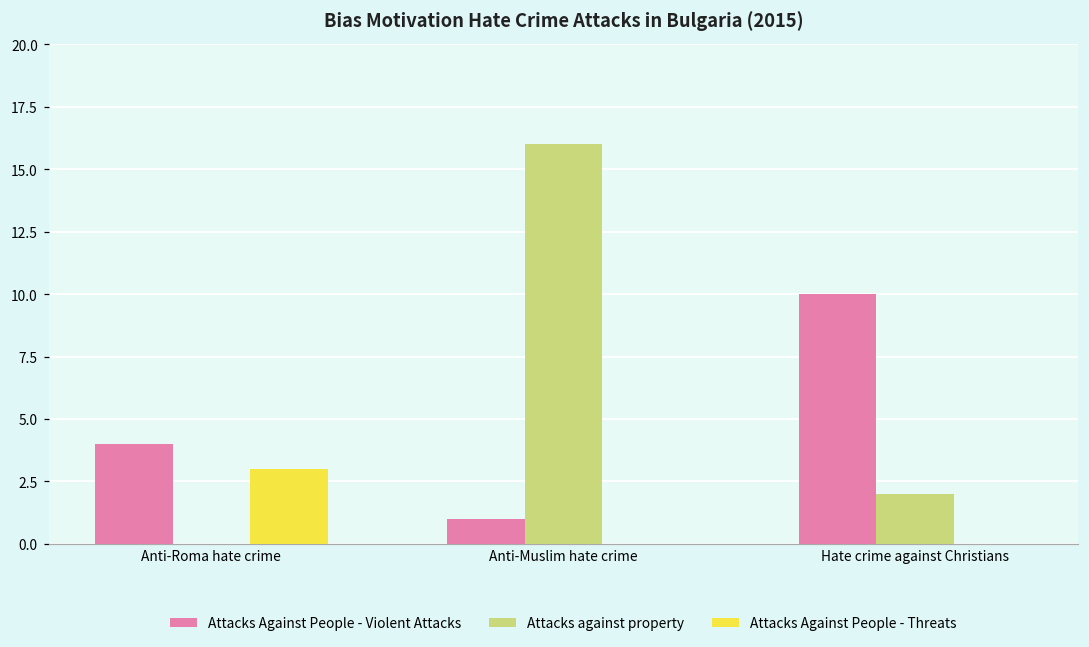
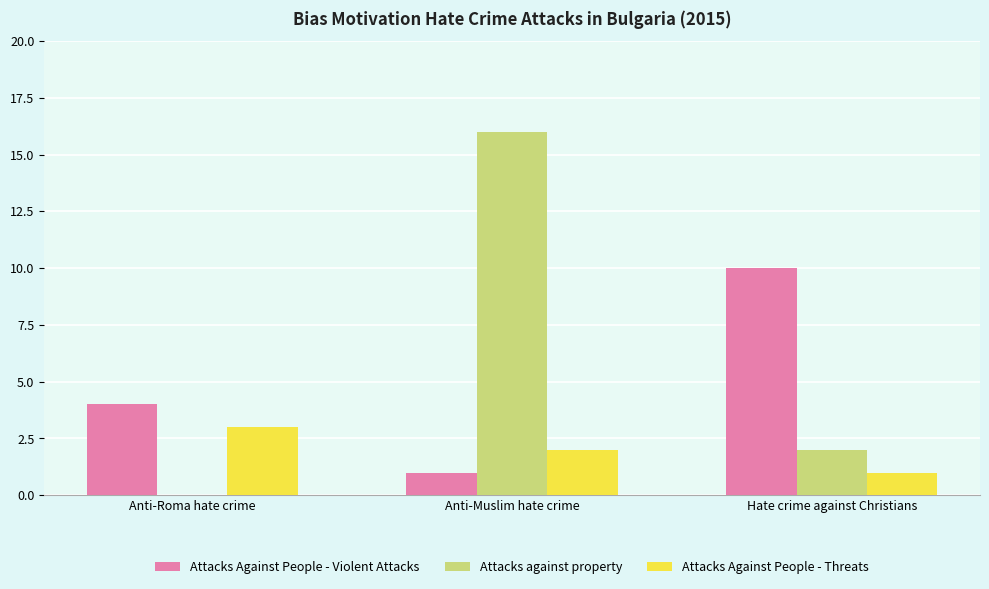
Attacks Against People - Threats, Anti-Muslim hate crime: 0 -> 2
Attacks Against People - Threats, Hate crime against Christians: 0 -> 1
